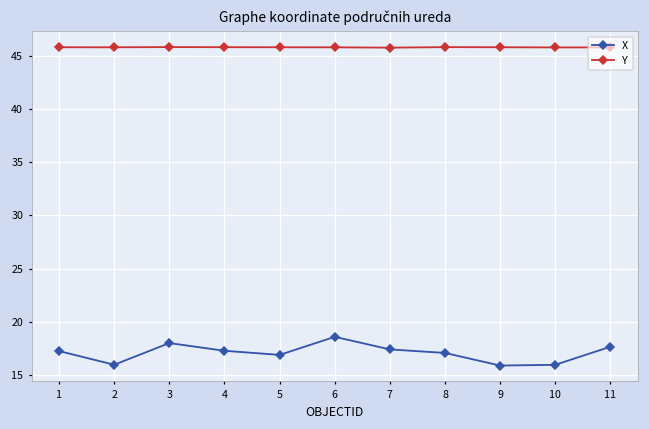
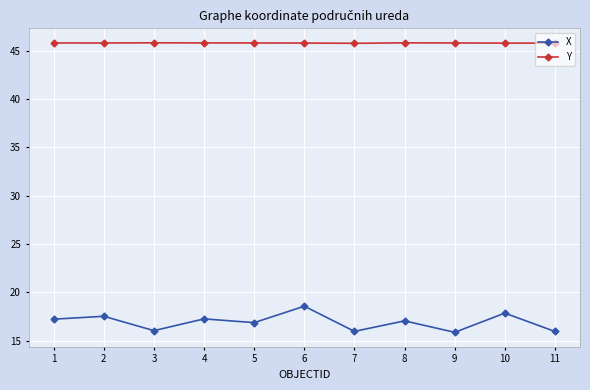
X, 2: 16 -> 18
X, 3: 18 -> 16
X, 7: 17 -> 16
X, 10: 16 -> 18
X, 11: 18 -> 16
